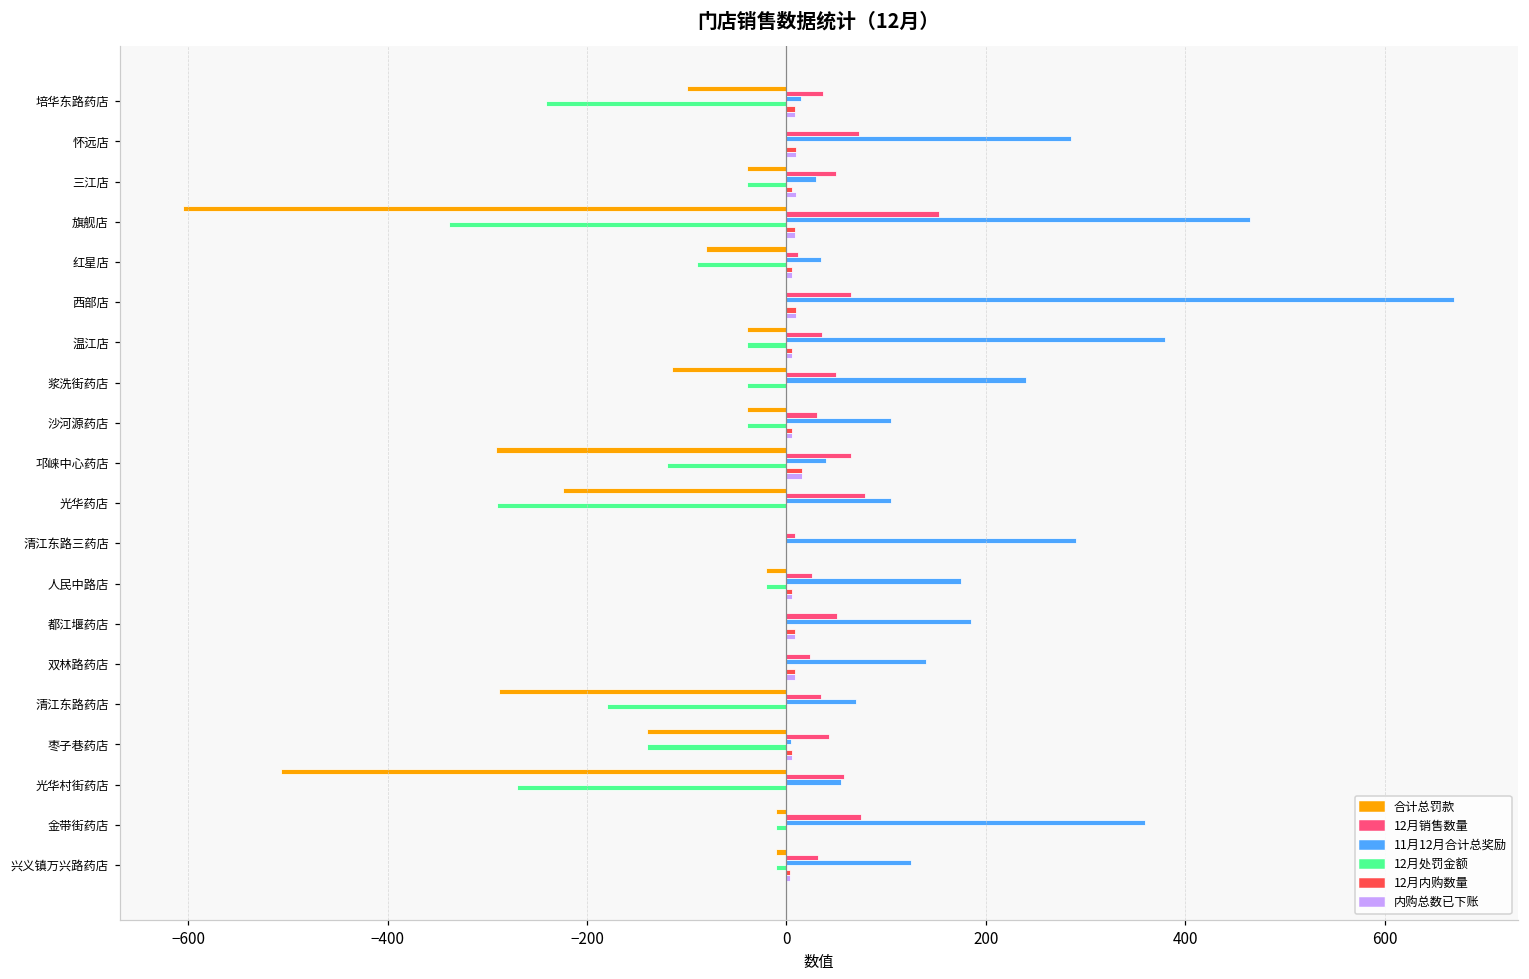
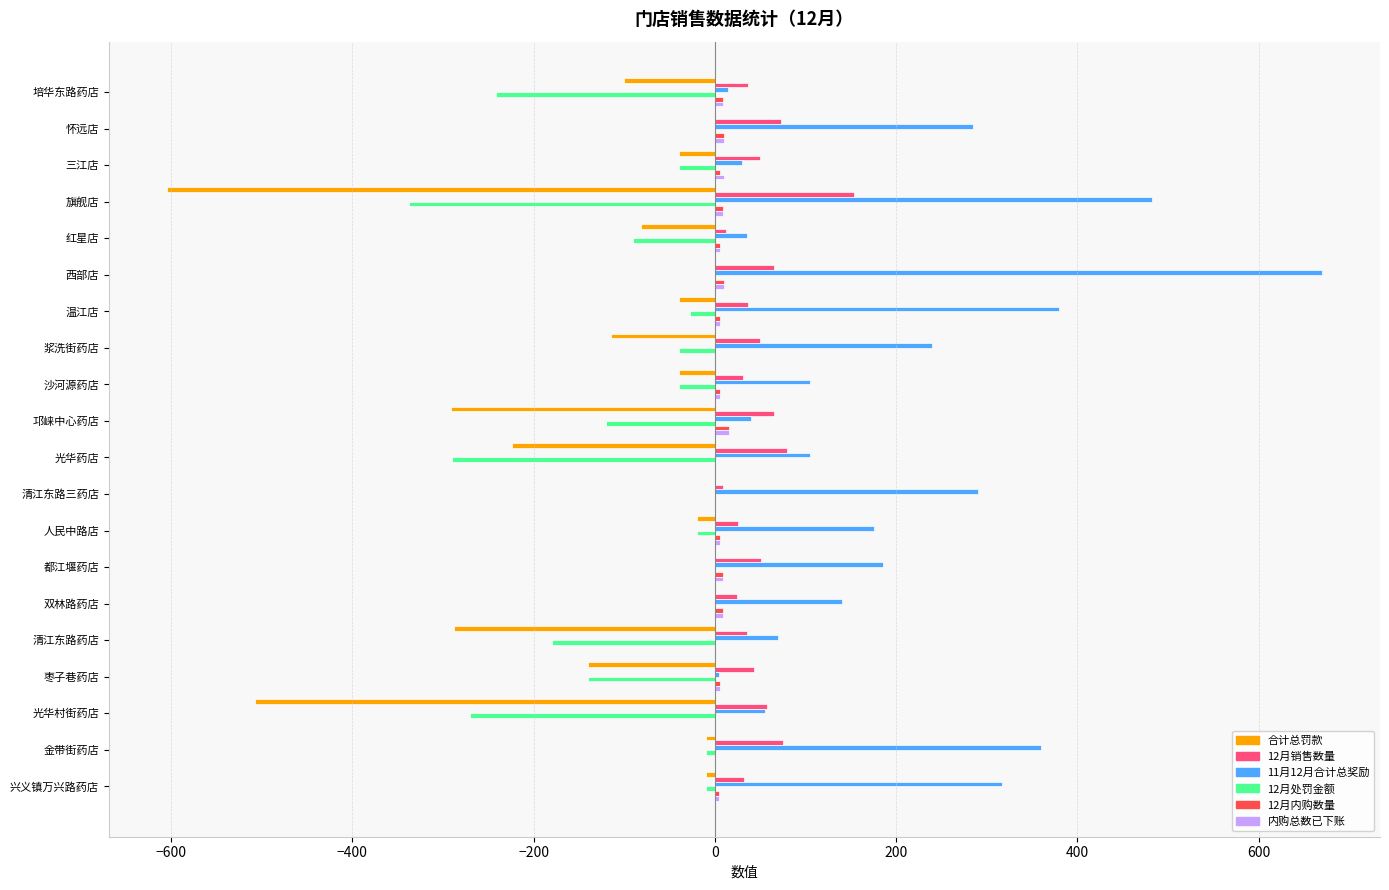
11月12月合计总奖励, 旗舰店: 470 -> 480
12月处罚金额, 温江店: -40 -> -30
11月12月合计总奖励, 兴义镇万兴路药店: 130 -> 320
